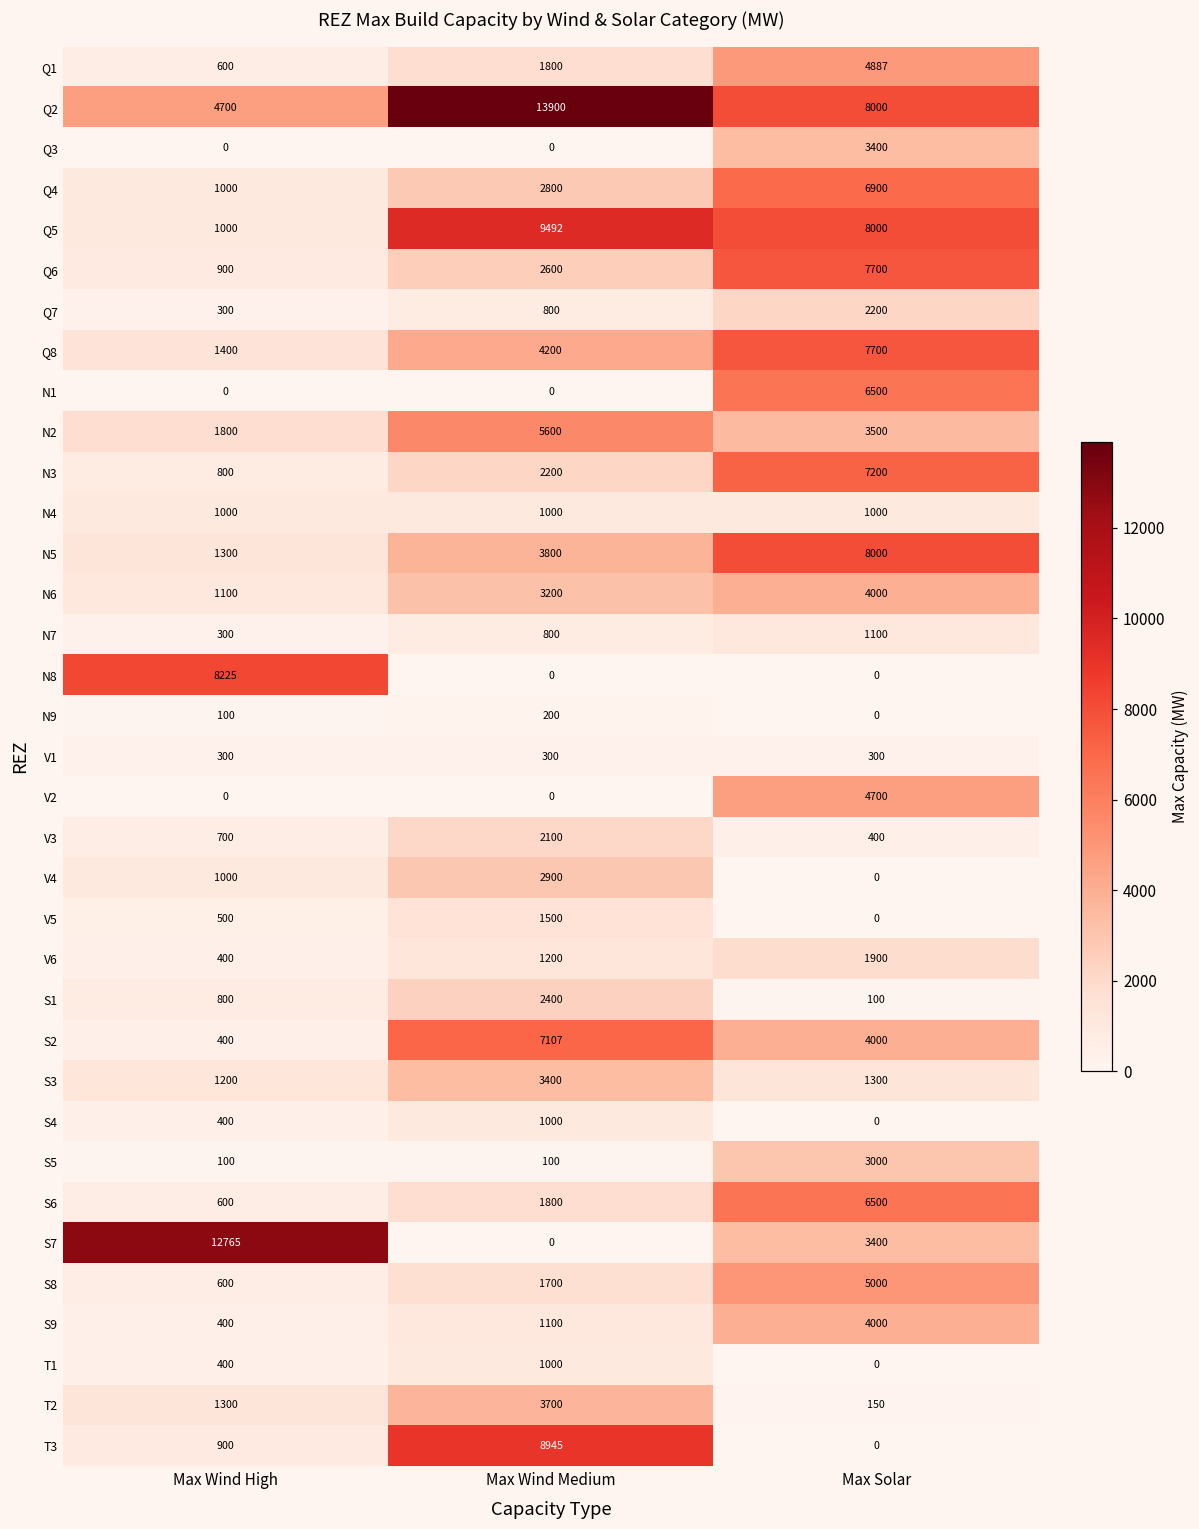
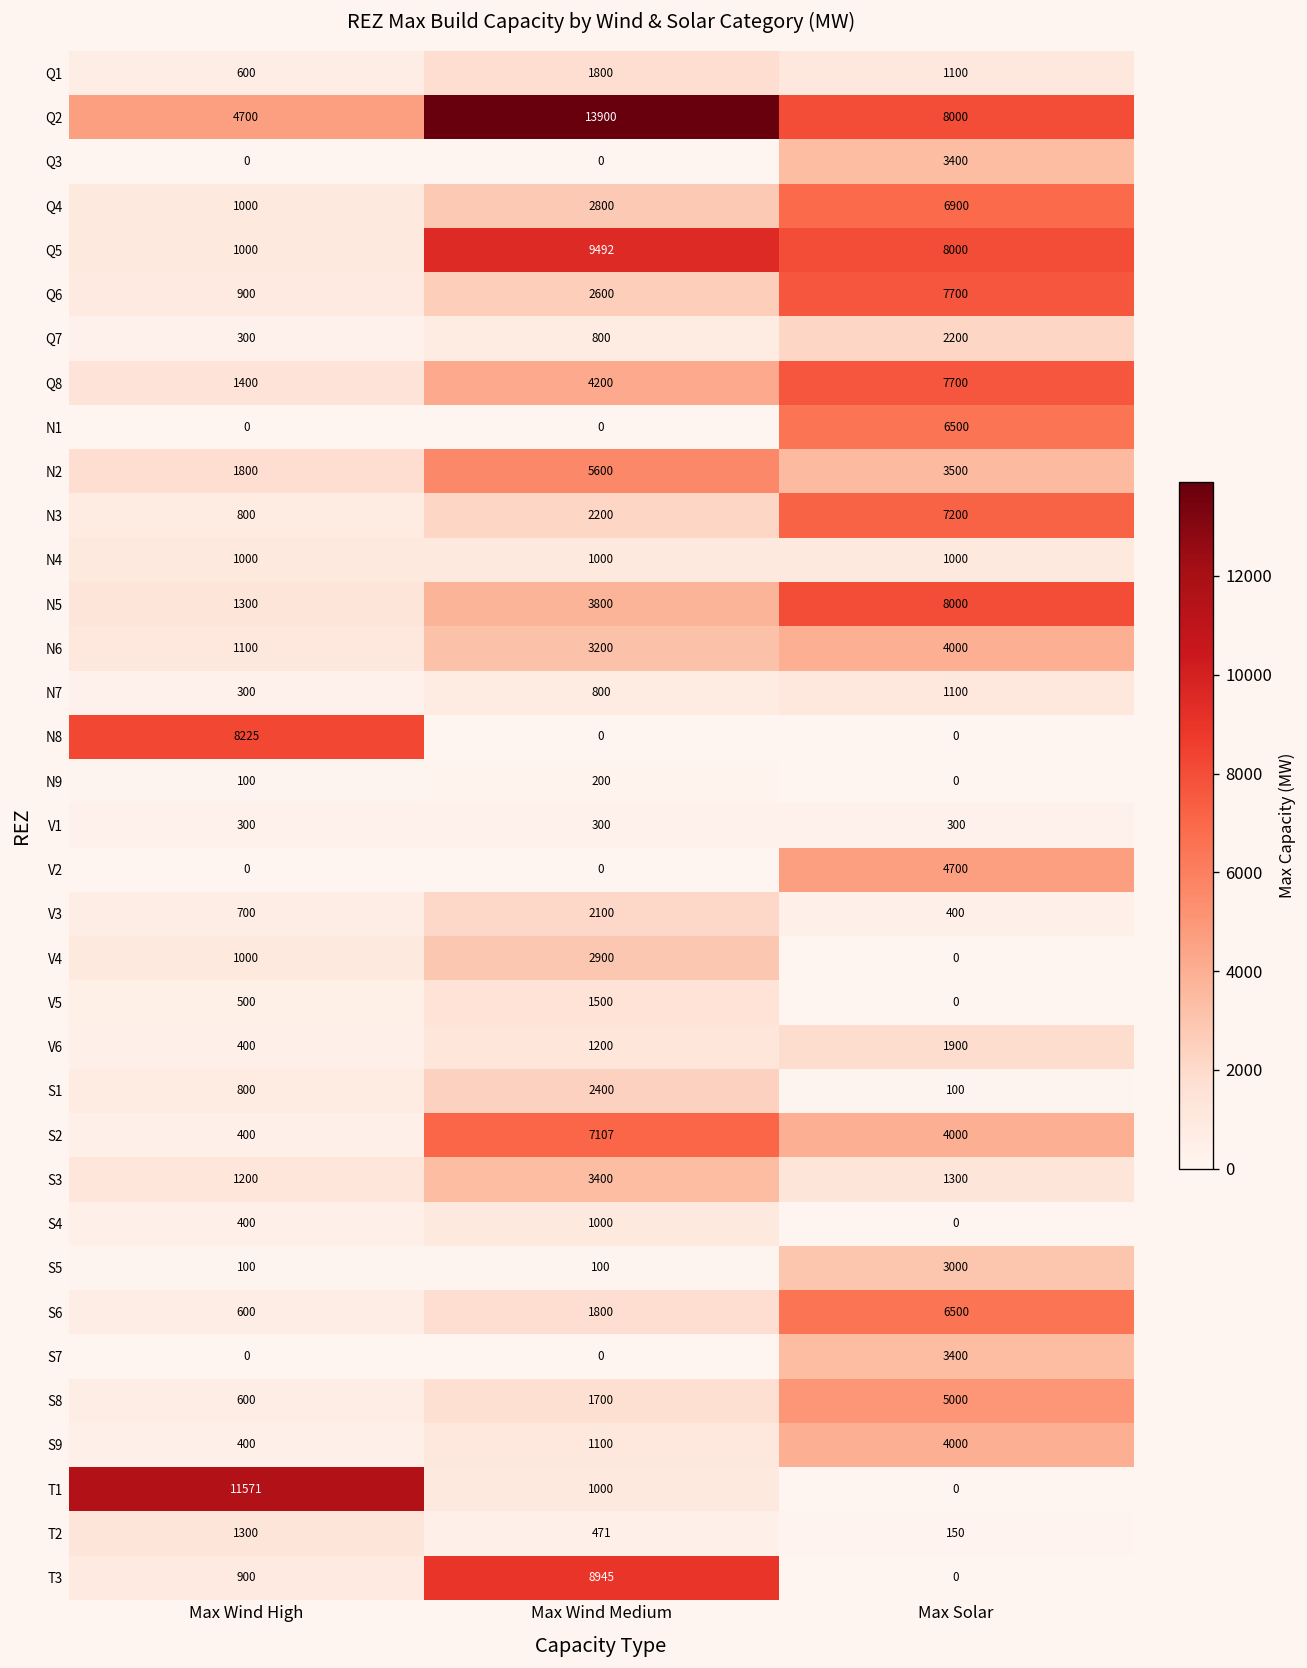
Q1, Max Solar: 4887 -> 1100
S7, Max Wind High: 12765 -> 0
T1, Max Wind High: 400 -> 11571
T2, Max Wind Medium: 3700 -> 471
